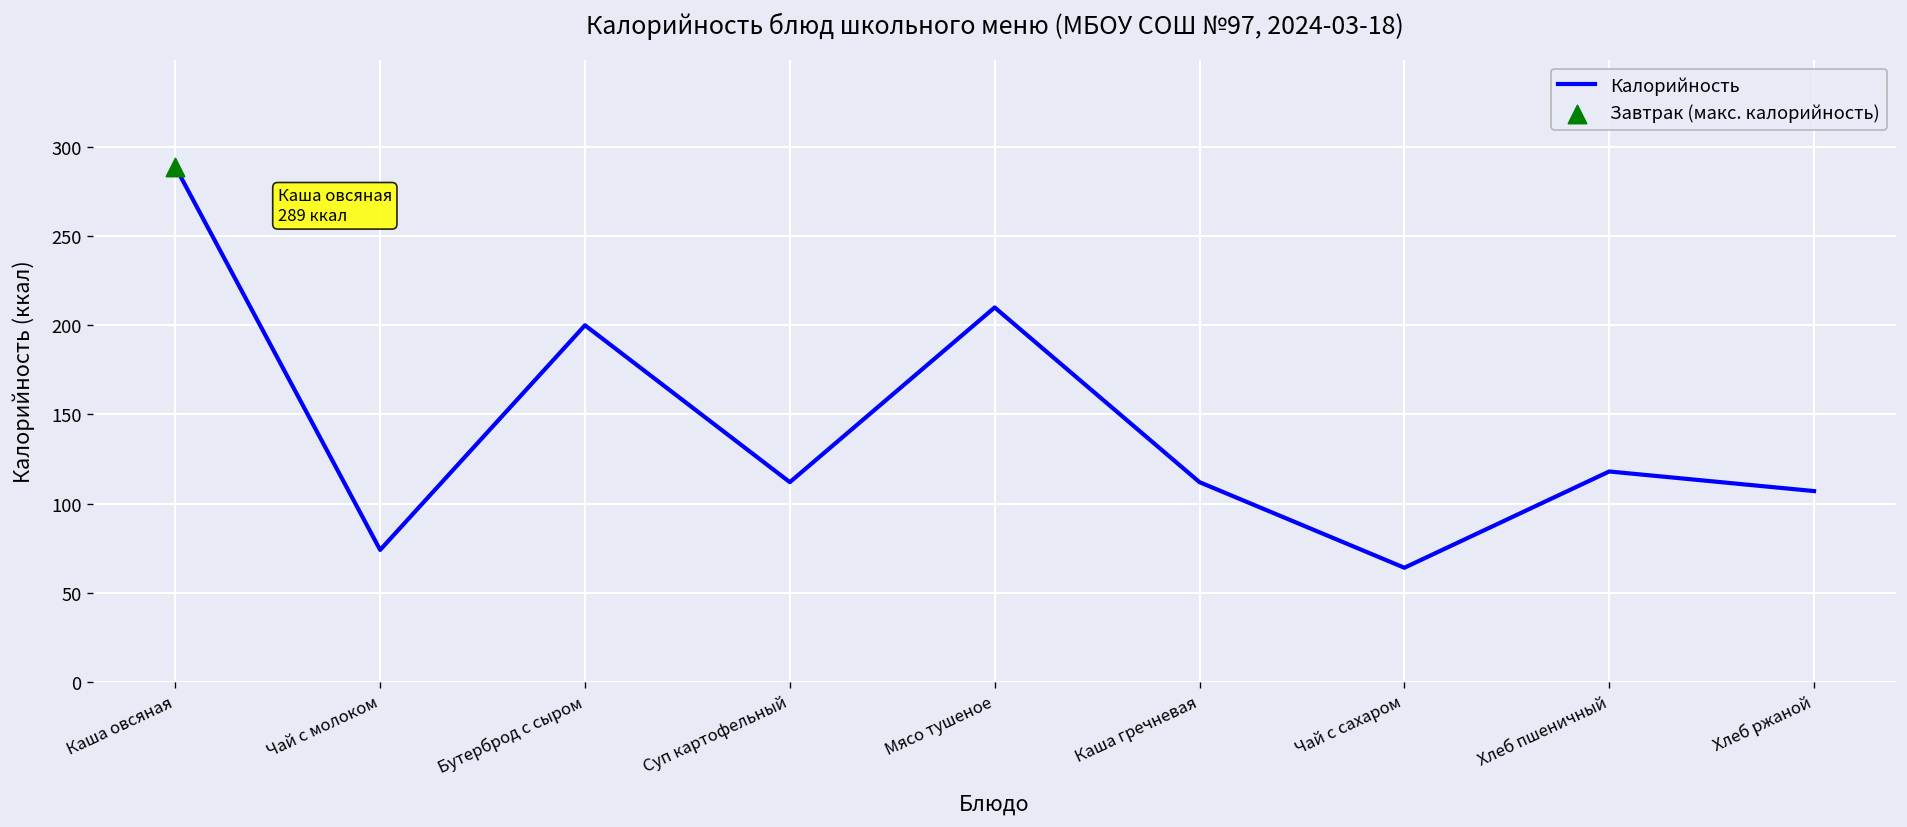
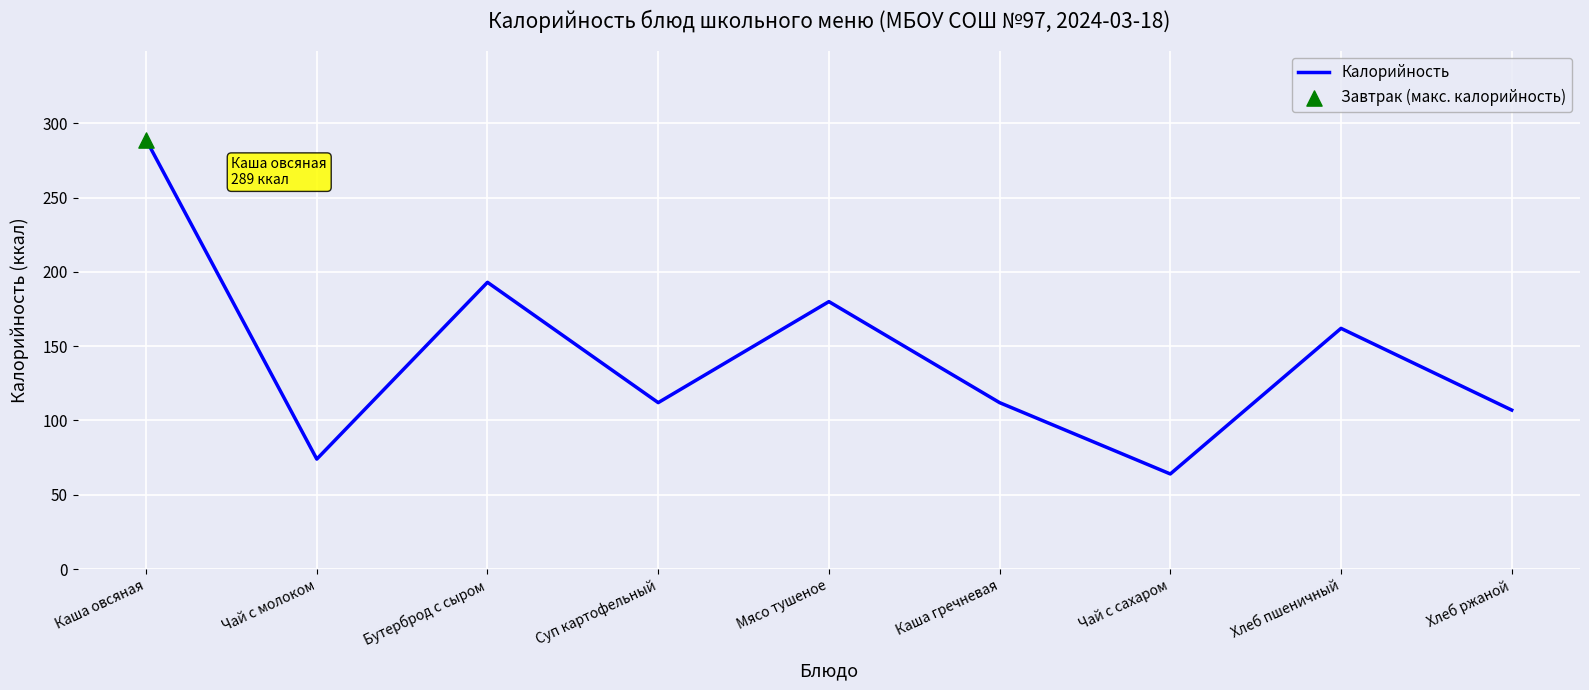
Калорийность, Бутерброд с сыром: 200 -> 193
Калорийность, Мясо тушеное: 210 -> 180
Калорийность, Хлеб пшеничный: 118 -> 162
